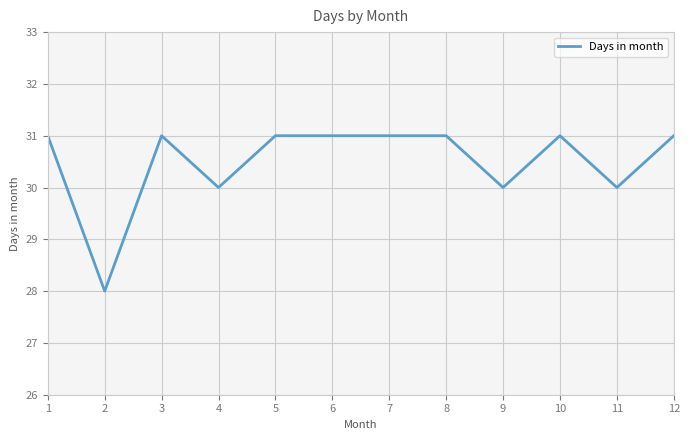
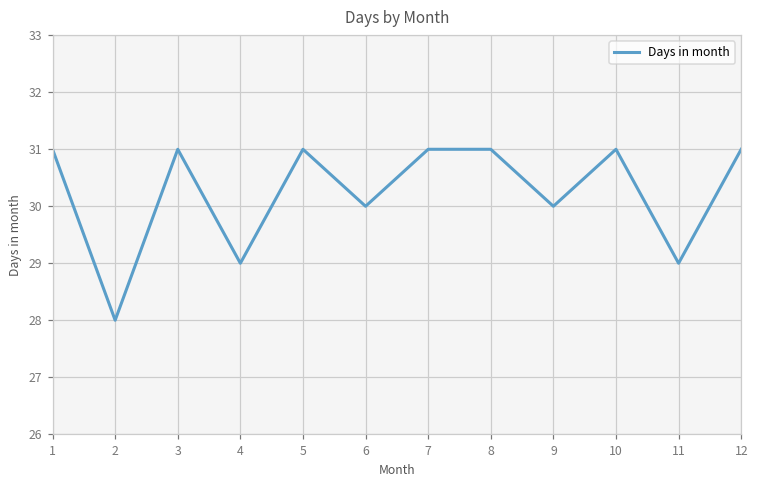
4: 30 -> 29
6: 31 -> 30
11: 30 -> 29
